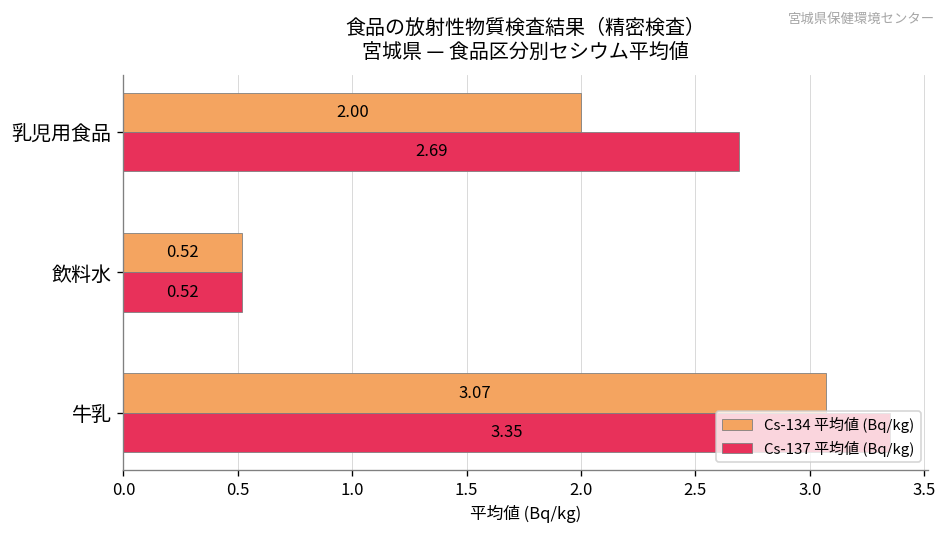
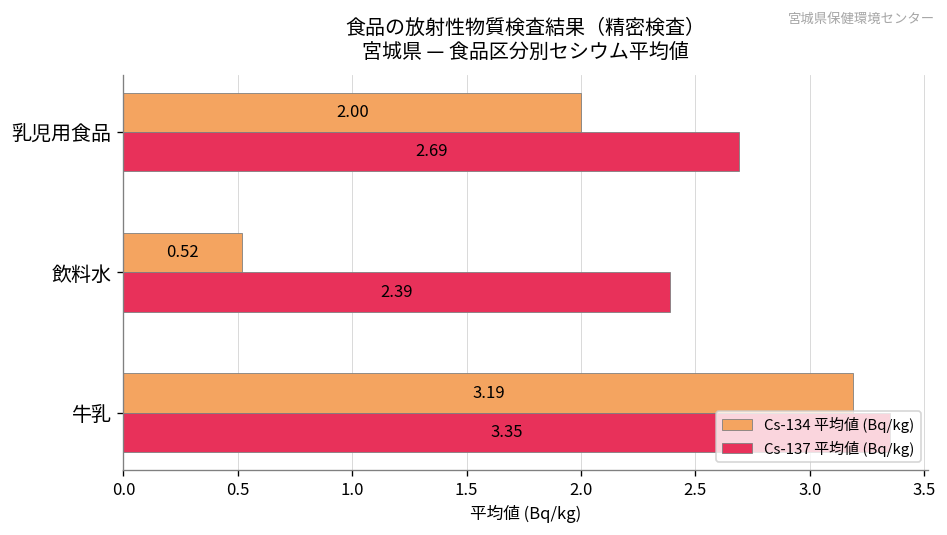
Cs-137 平均値 (Bq/kg), 飲料水: 0.52 -> 2.39
Cs-134 平均値 (Bq/kg), 牛乳: 3.07 -> 3.19
